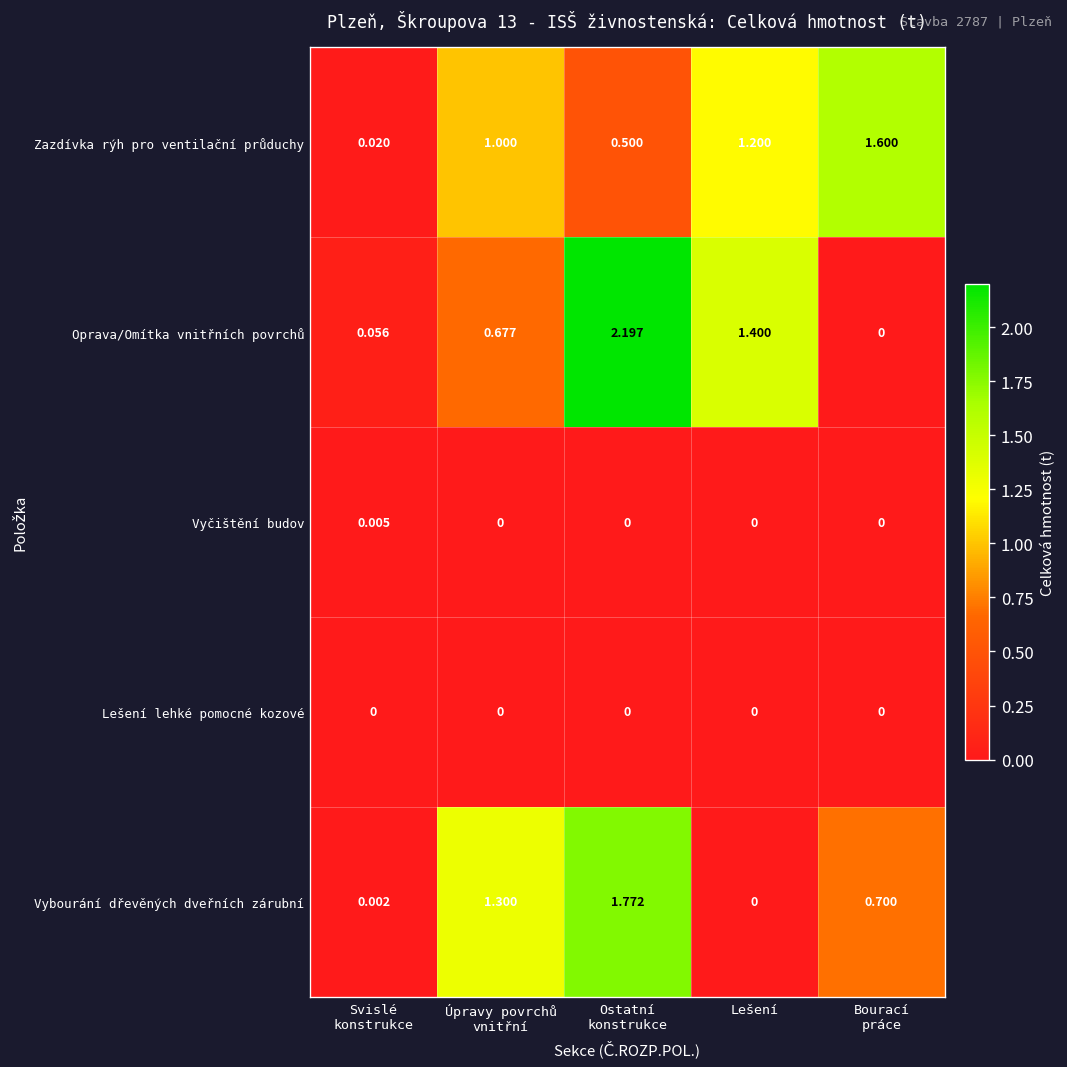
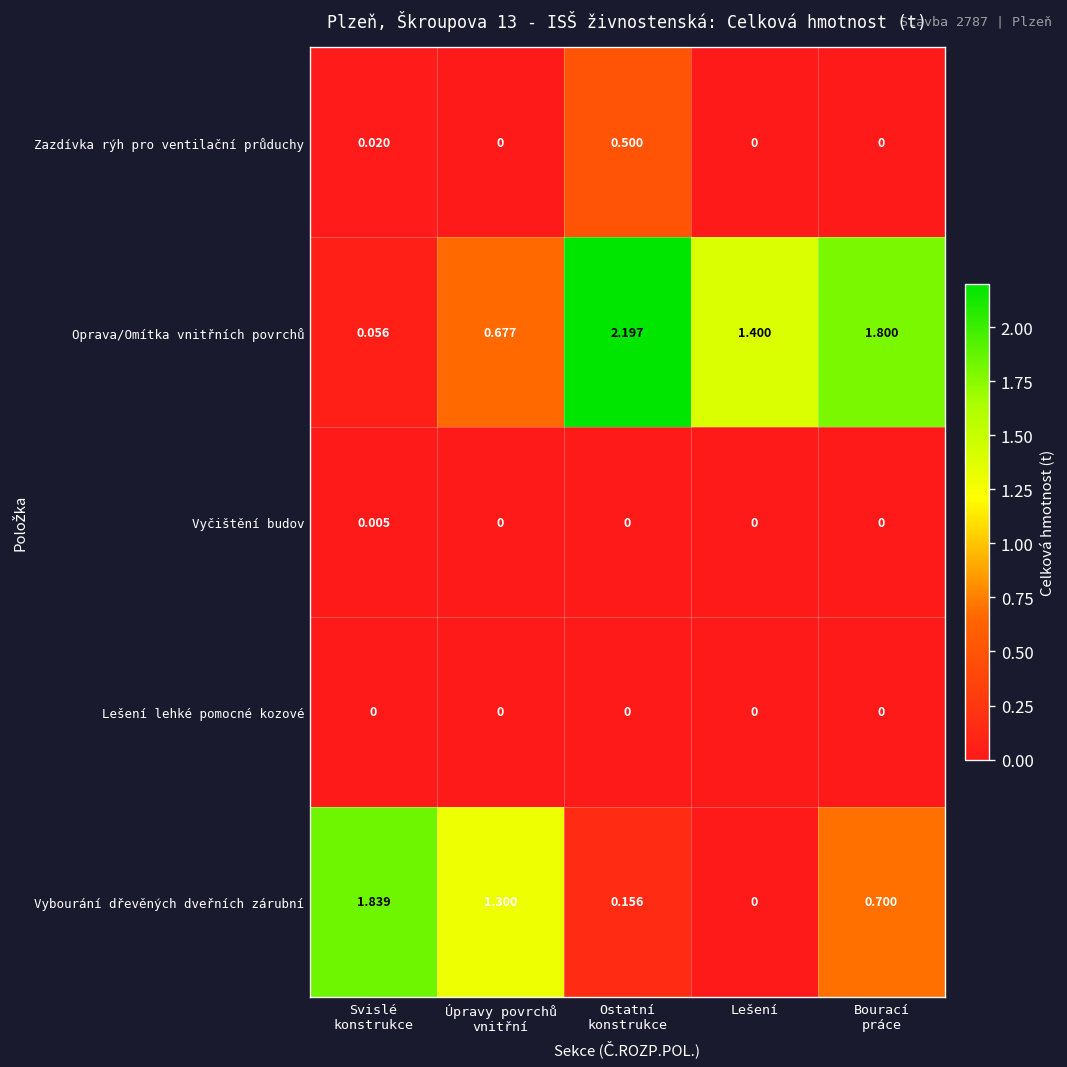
Zazdívka rýh pro ventilační průduchy, Úpravy povrchů vnitřní: 1.000 -> 0
Zazdívka rýh pro ventilační průduchy, Lešení: 1.200 -> 0
Zazdívka rýh pro ventilační průduchy, Bourací práce: 1.600 -> 0
Oprava/Omítka vnitřních povrchů, Bourací práce: 0 -> 1.800
Vybourání dřevěných dveřních zárubní, Svislé konstrukce: 0.002 -> 1.839
Vybourání dřevěných dveřních zárubní, Ostatní konstrukce: 1.772 -> 0.156
